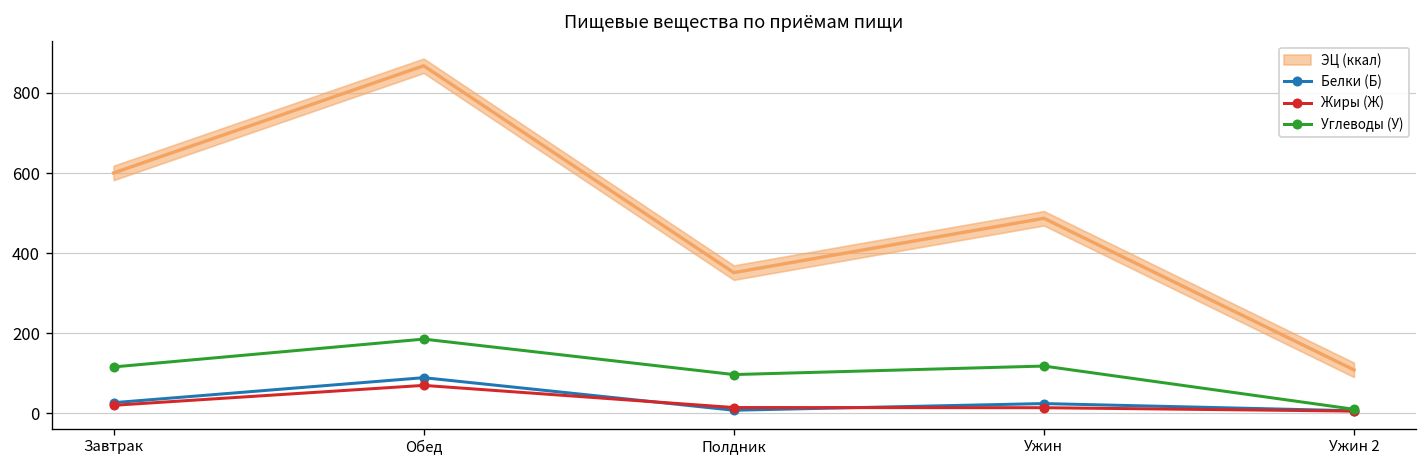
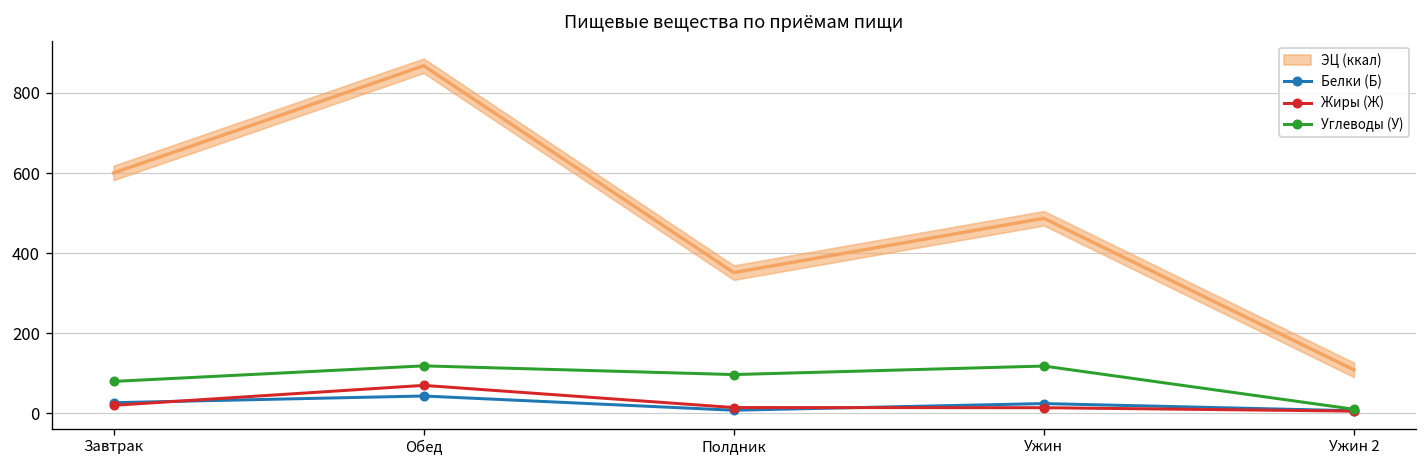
Углеводы (У), Завтрак: 120 -> 80
Белки (Б), Обед: 90 -> 40
Углеводы (У), Обед: 180 -> 120
